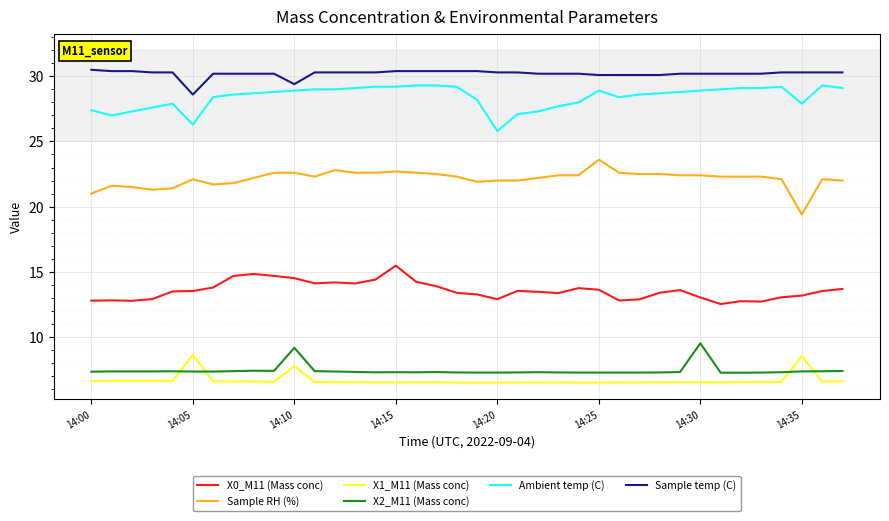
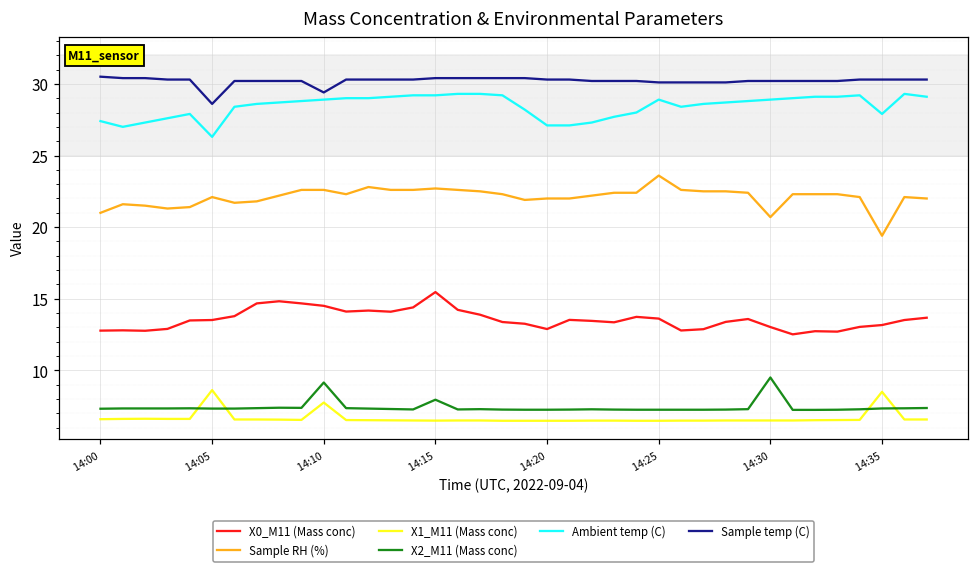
X2_M11 (Mass conc), 14:15: 7.3 -> 8.0
Ambient temp (C), 14:20: 25.8 -> 27.1
Sample RH (%), 14:30: 22.4 -> 20.7
